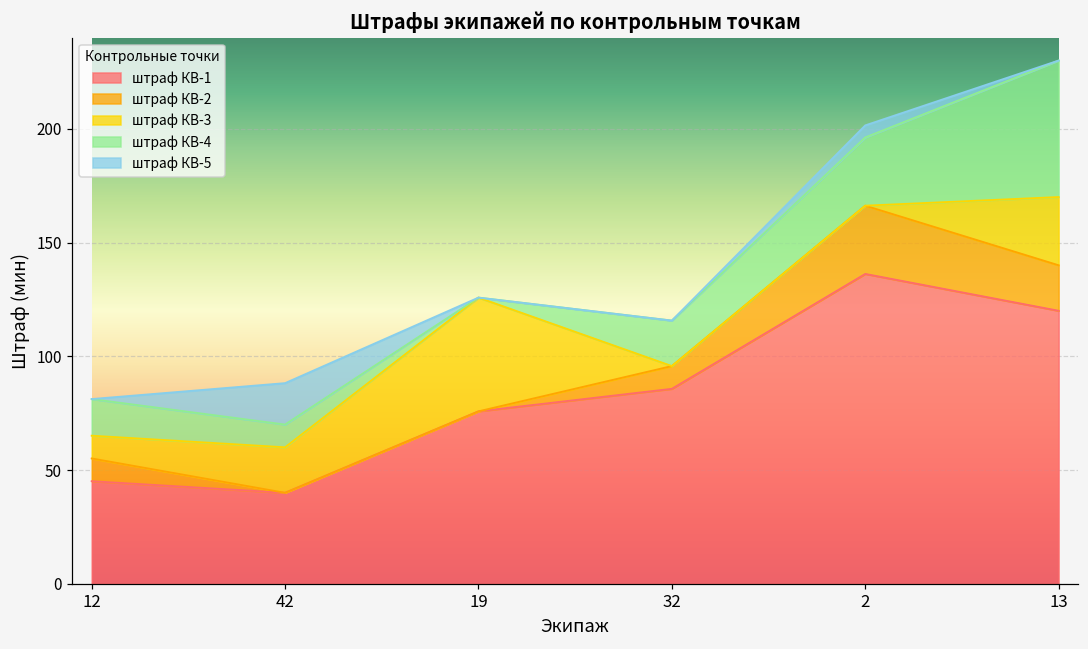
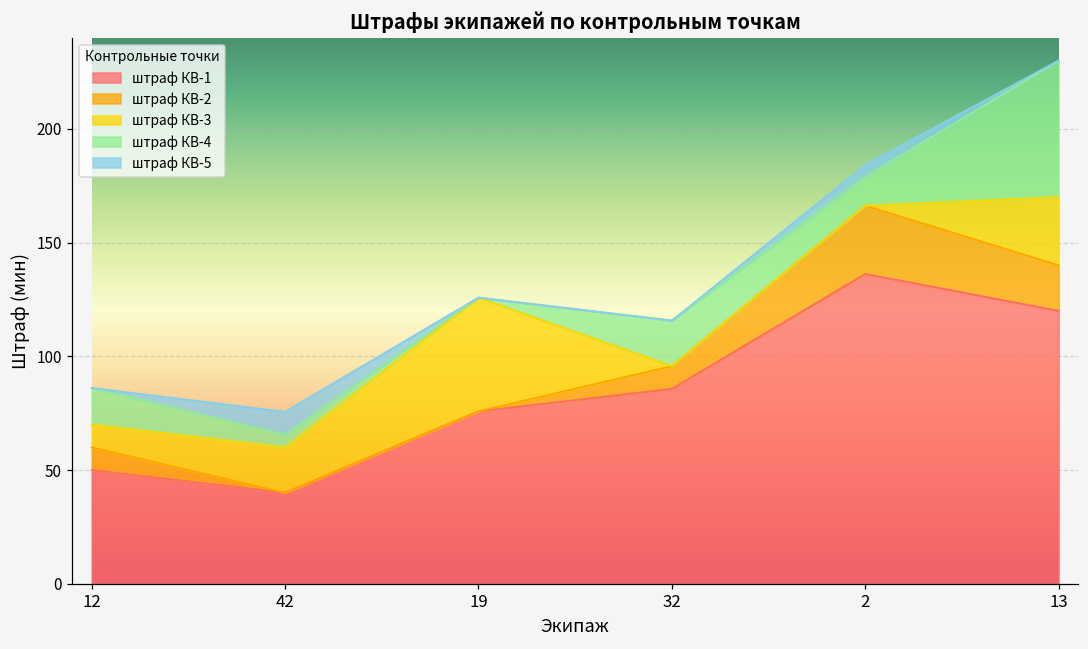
штраф КВ-1, 12: 45 -> 50
штраф КВ-4, 42: 10 -> 6
штраф КВ-5, 42: 18 -> 10
штраф КВ-4, 2: 30 -> 13
